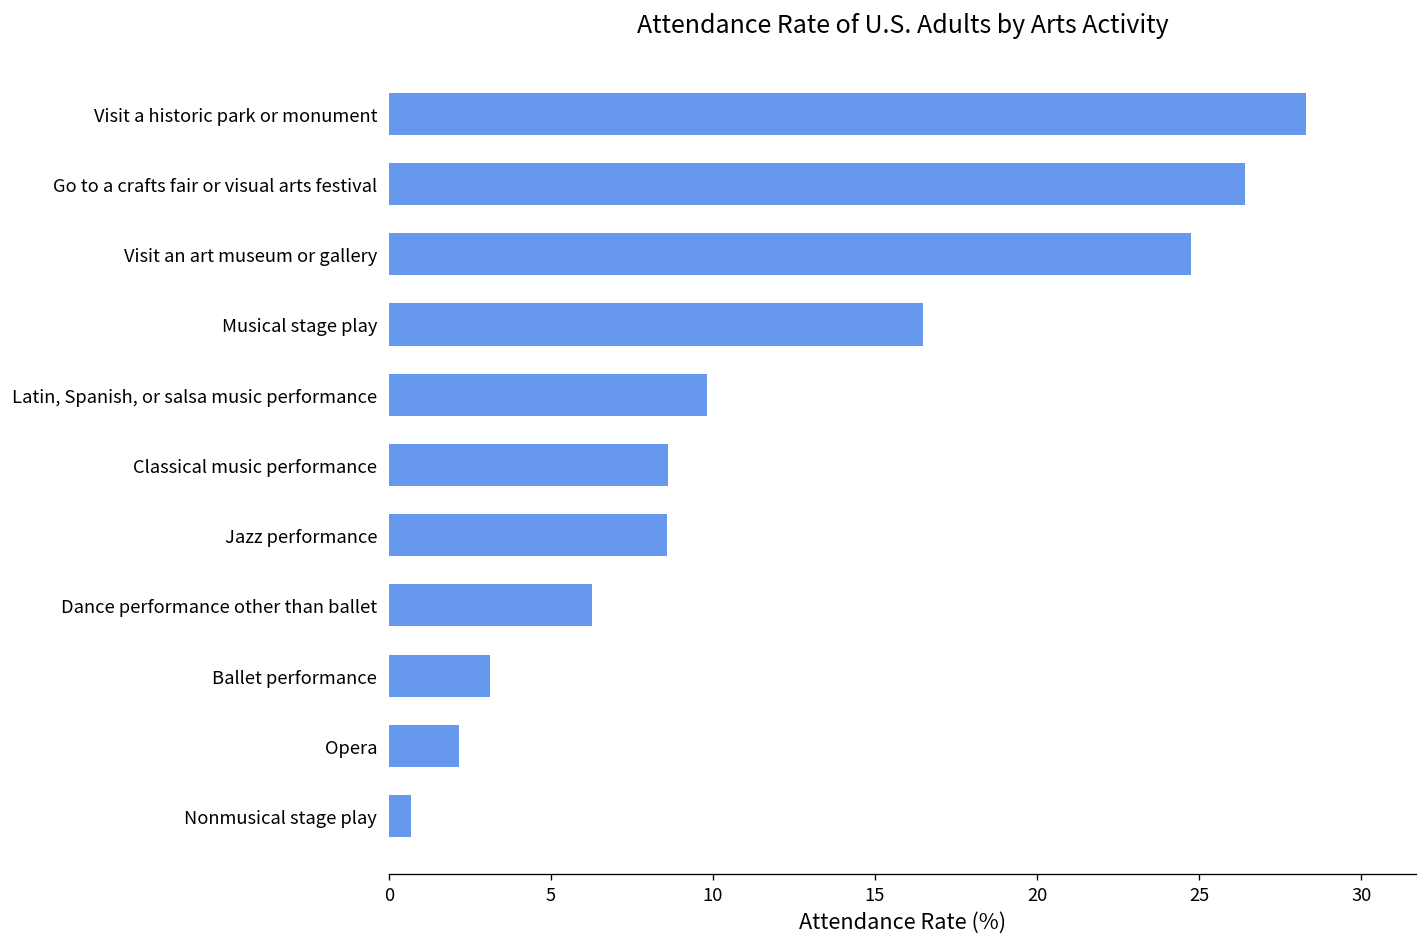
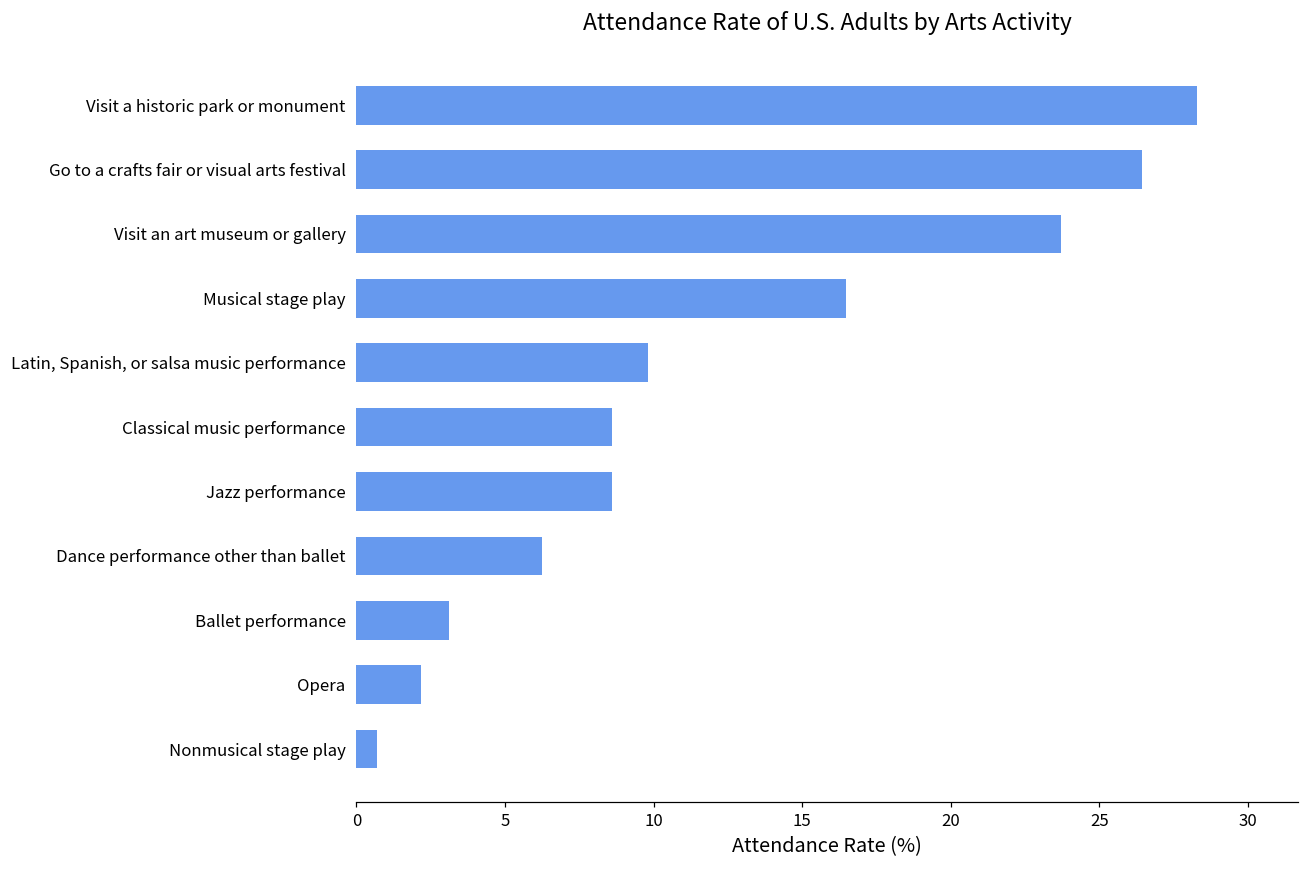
Visit an art museum or gallery: 24.8 -> 23.7
